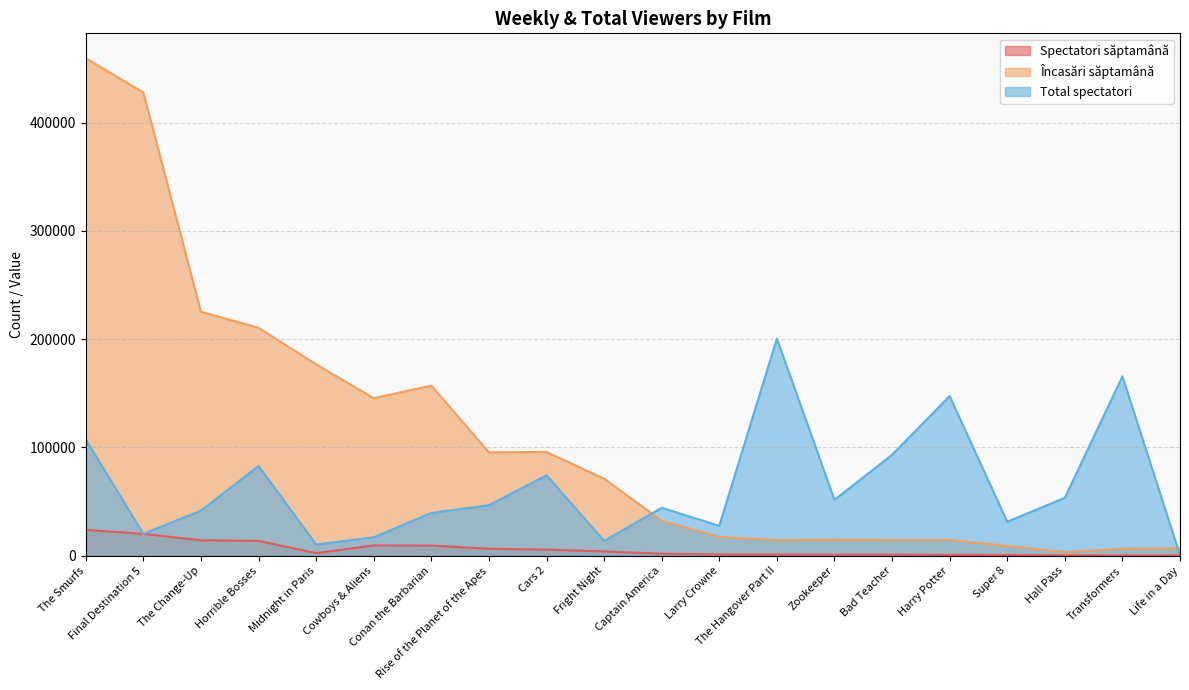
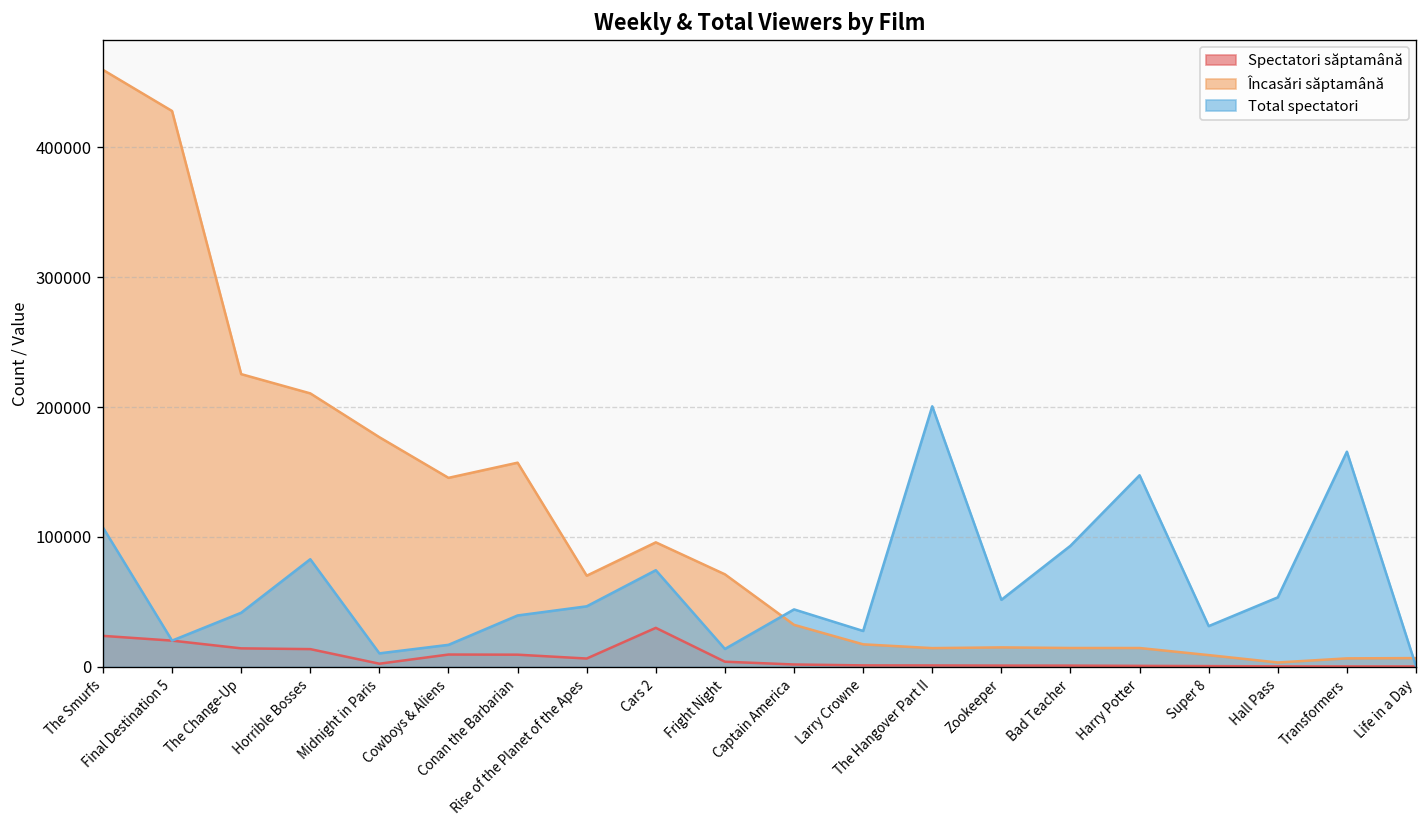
Încasări săptamână, Rise of the Planet of the Apes: 96000 -> 70000
Spectatori săptamână, Cars 2: 6000 -> 30000
